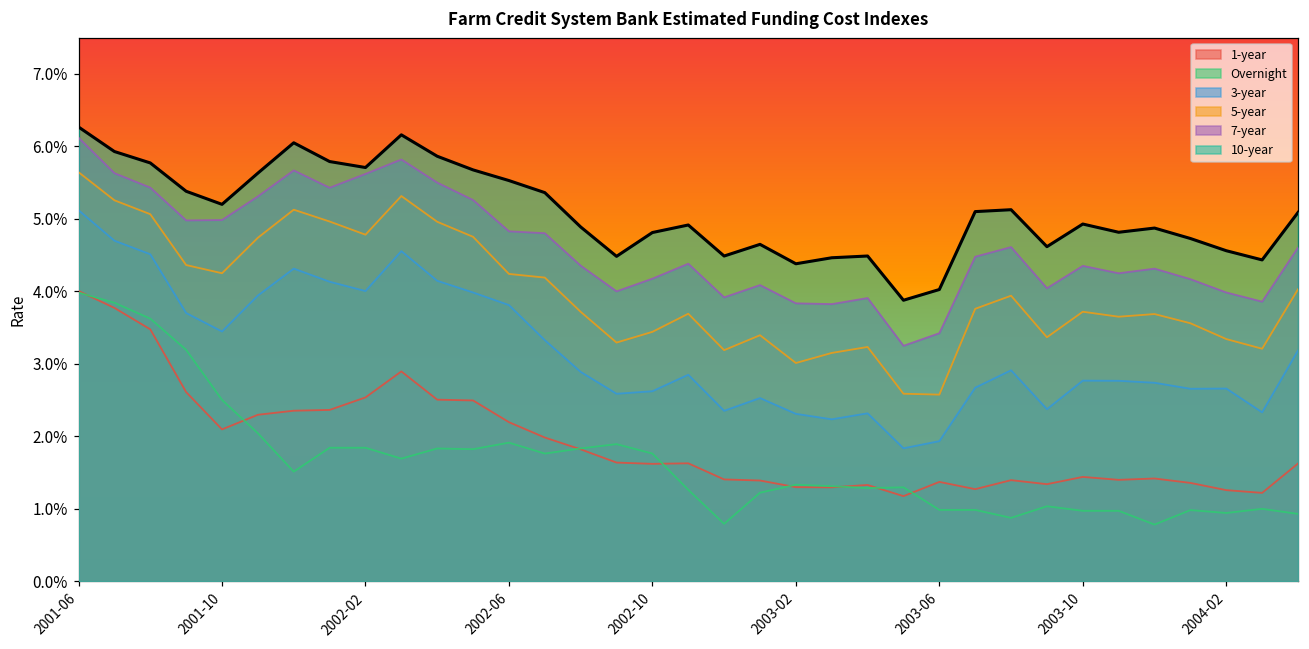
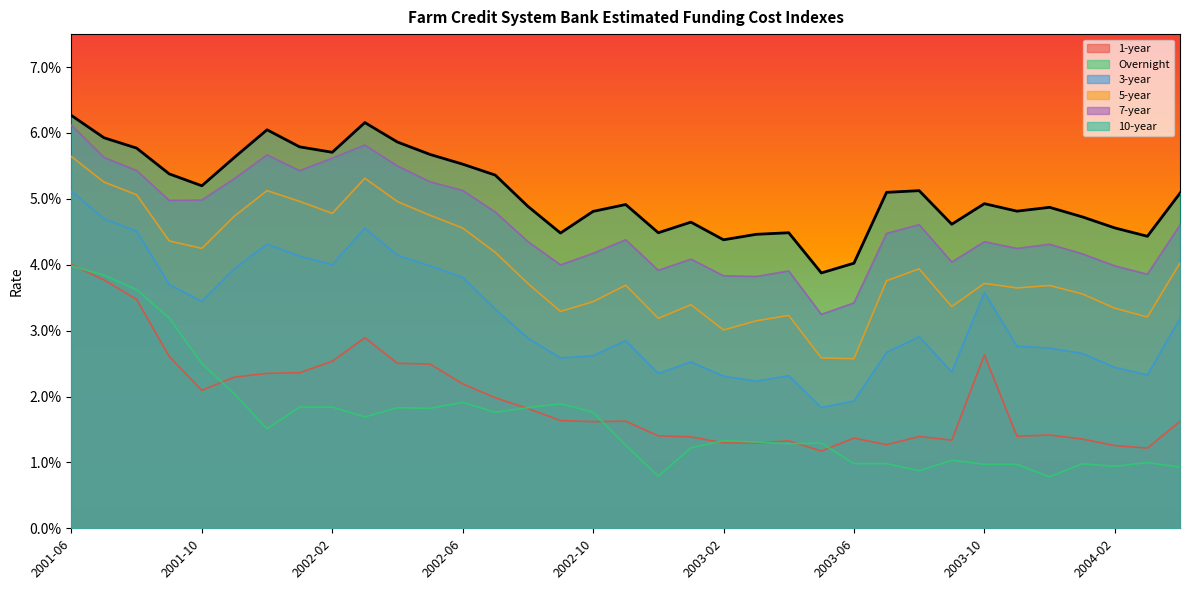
5-year, 2002-06: 4.2% -> 4.6%
7-year, 2002-06: 4.8% -> 5.1%
1-year, 2003-10: 1.4% -> 2.6%
3-year, 2003-10: 2.8% -> 3.6%
3-year, 2004-02: 2.7% -> 2.4%
